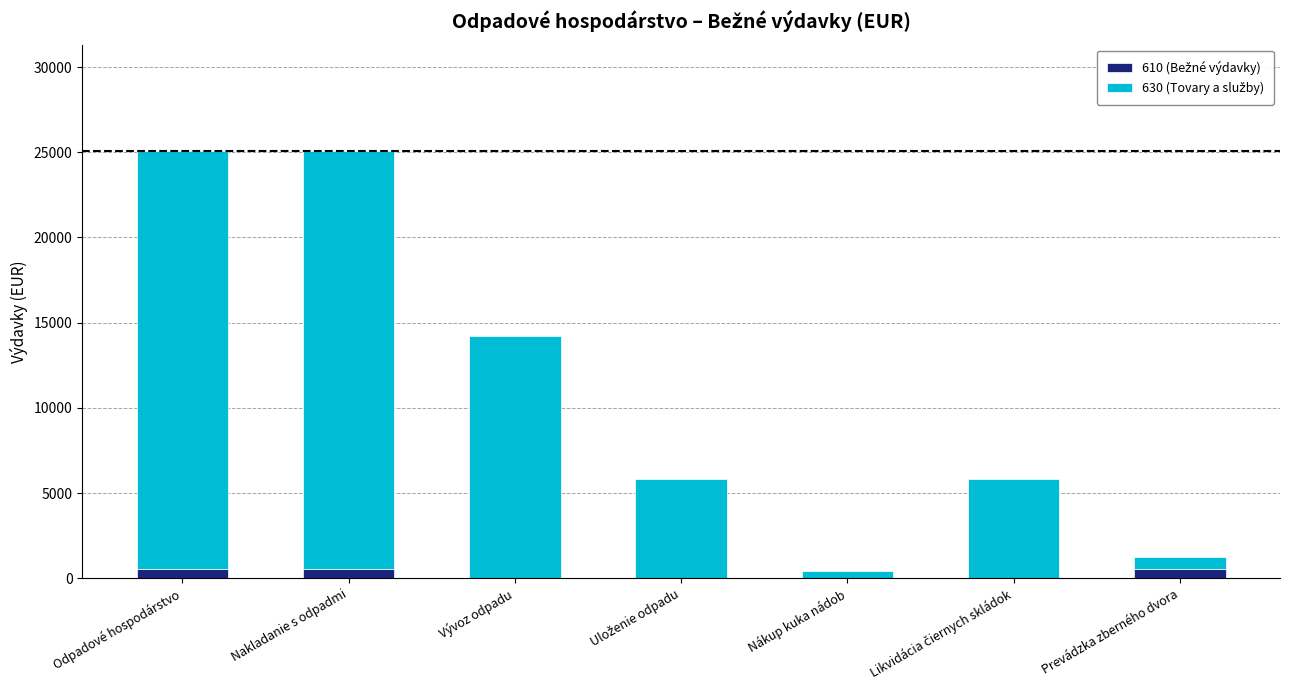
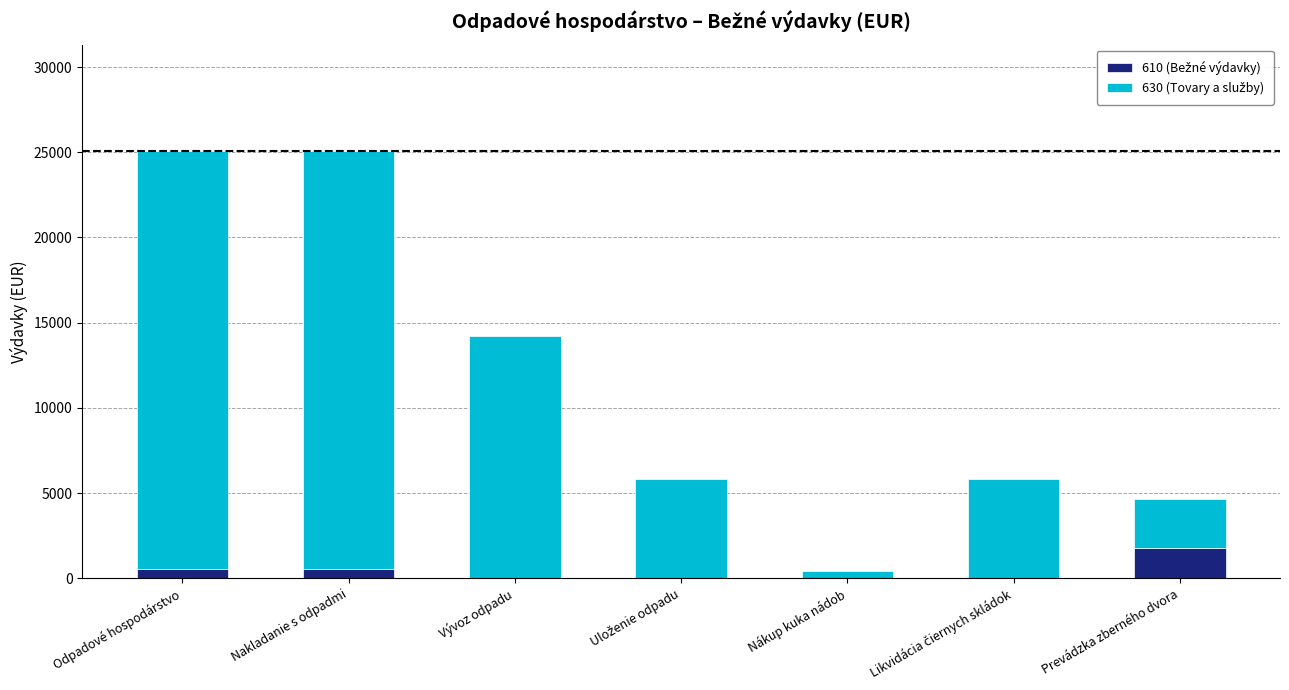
610 (Bežné výdavky), Prevádzka zberného dvora: 600 -> 1800
630 (Tovary a služby), Prevádzka zberného dvora: 700 -> 2900
